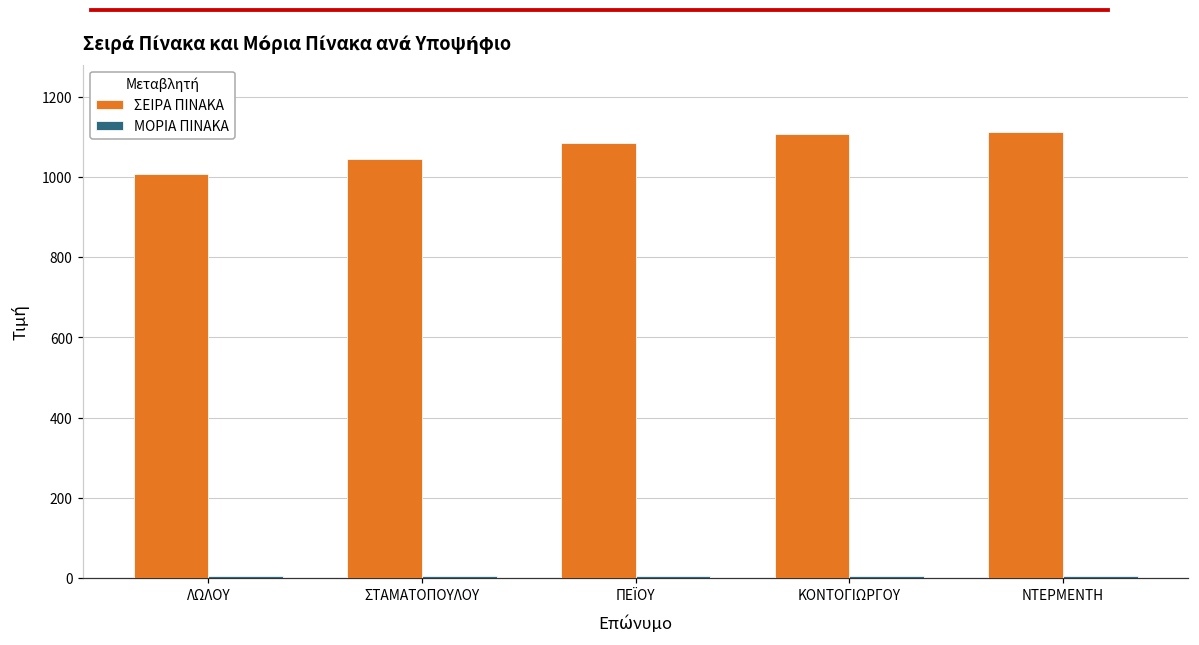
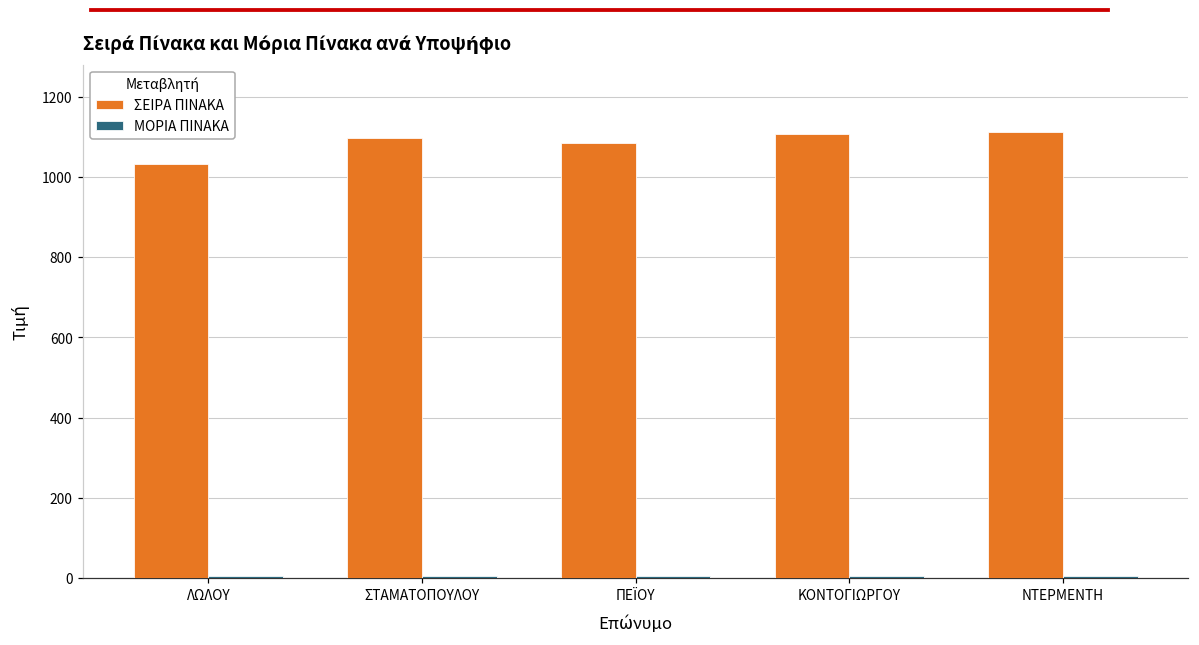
ΣΕΙΡΑ ΠΙΝΑΚΑ, ΛΩΛΟΥ: 1010 -> 1030
ΣΕΙΡΑ ΠΙΝΑΚΑ, ΣΤΑΜΑΤΟΠΟΥΛΟΥ: 1040 -> 1100
